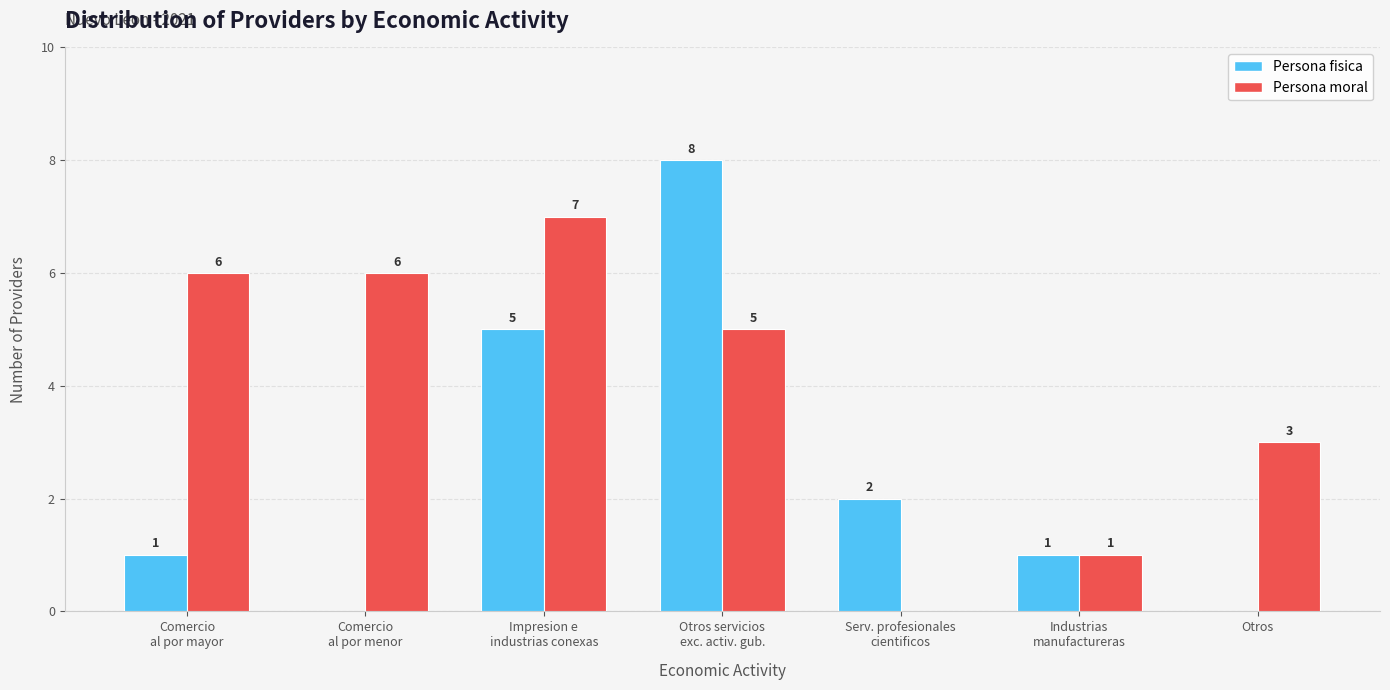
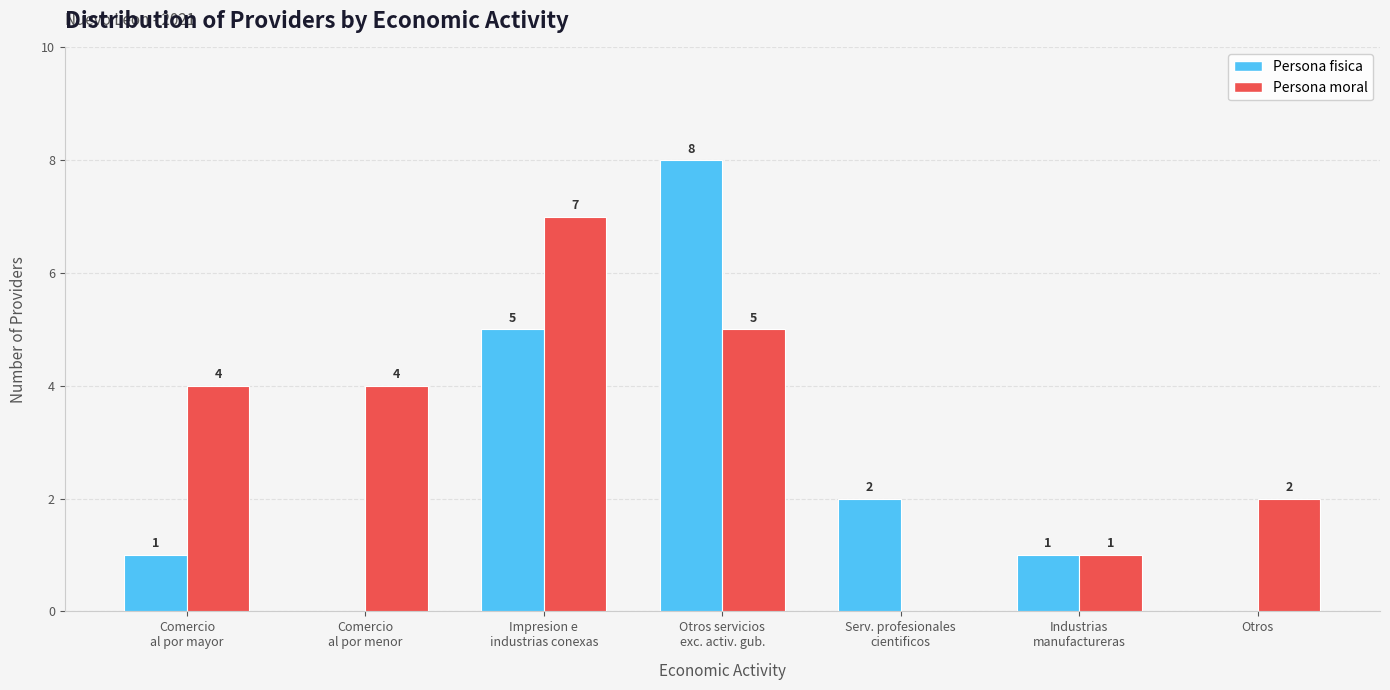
Persona moral, Comercio al por mayor: 6 -> 4
Persona moral, Comercio al por menor: 6 -> 4
Persona moral, Otros: 3 -> 2
